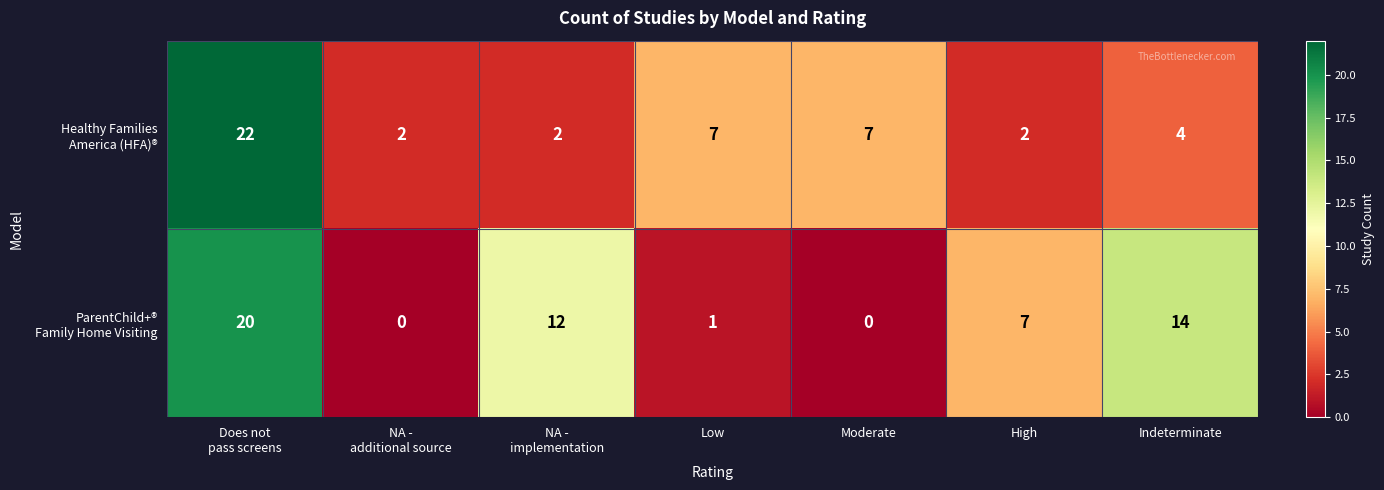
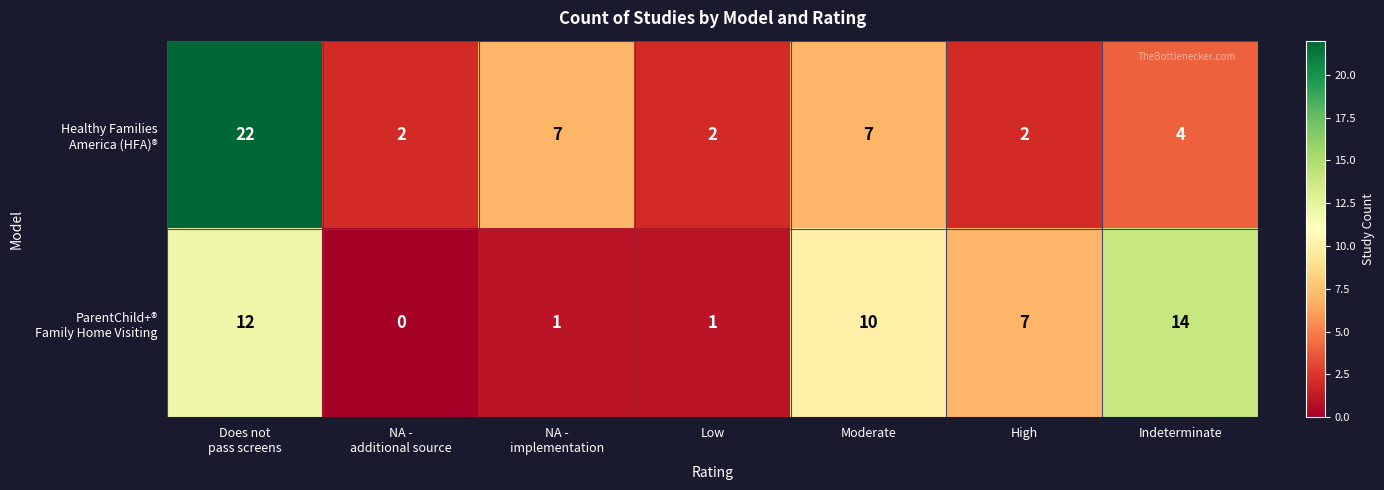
Healthy Families America (HFA)®, NA - implementation: 2 -> 7
Healthy Families America (HFA)®, Low: 7 -> 2
ParentChild+® Family Home Visiting, Does not pass screens: 20 -> 12
ParentChild+® Family Home Visiting, NA - implementation: 12 -> 1
ParentChild+® Family Home Visiting, Moderate: 0 -> 10
